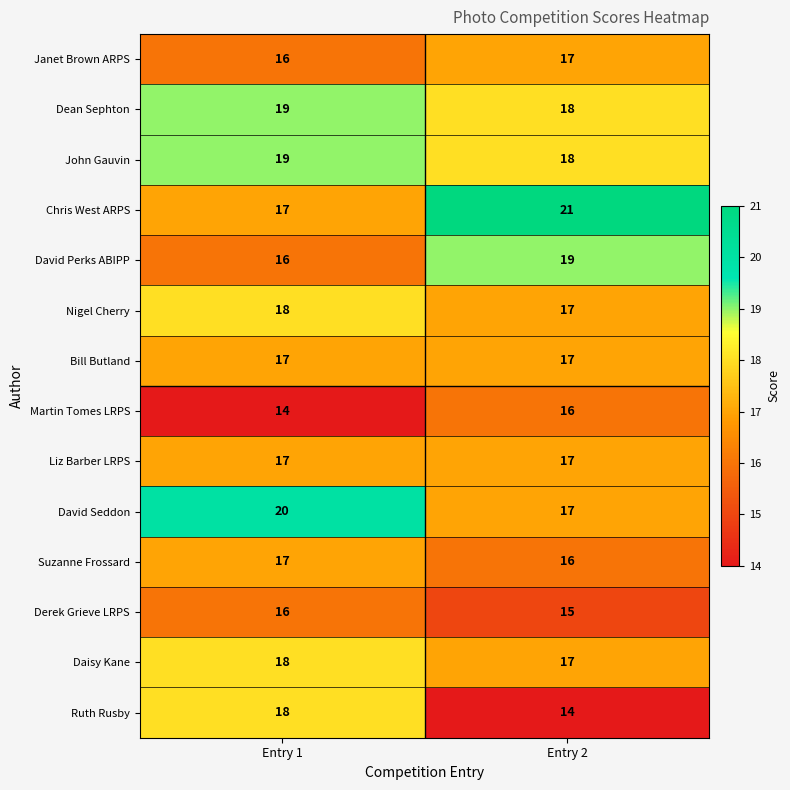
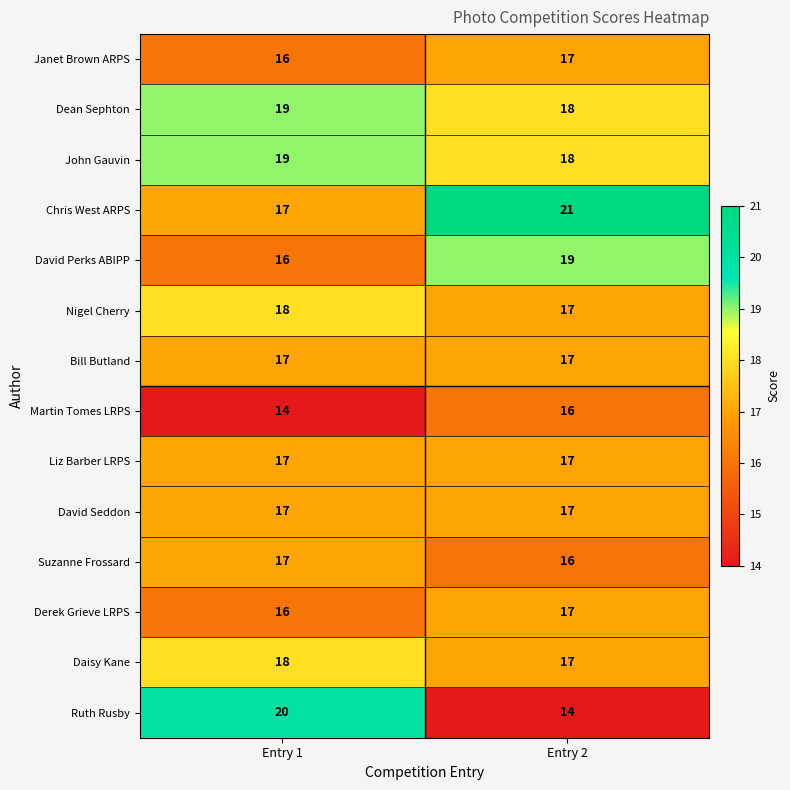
David Seddon, Entry 1: 20 -> 17
Derek Grieve LRPS, Entry 2: 15 -> 17
Ruth Rusby, Entry 1: 18 -> 20
